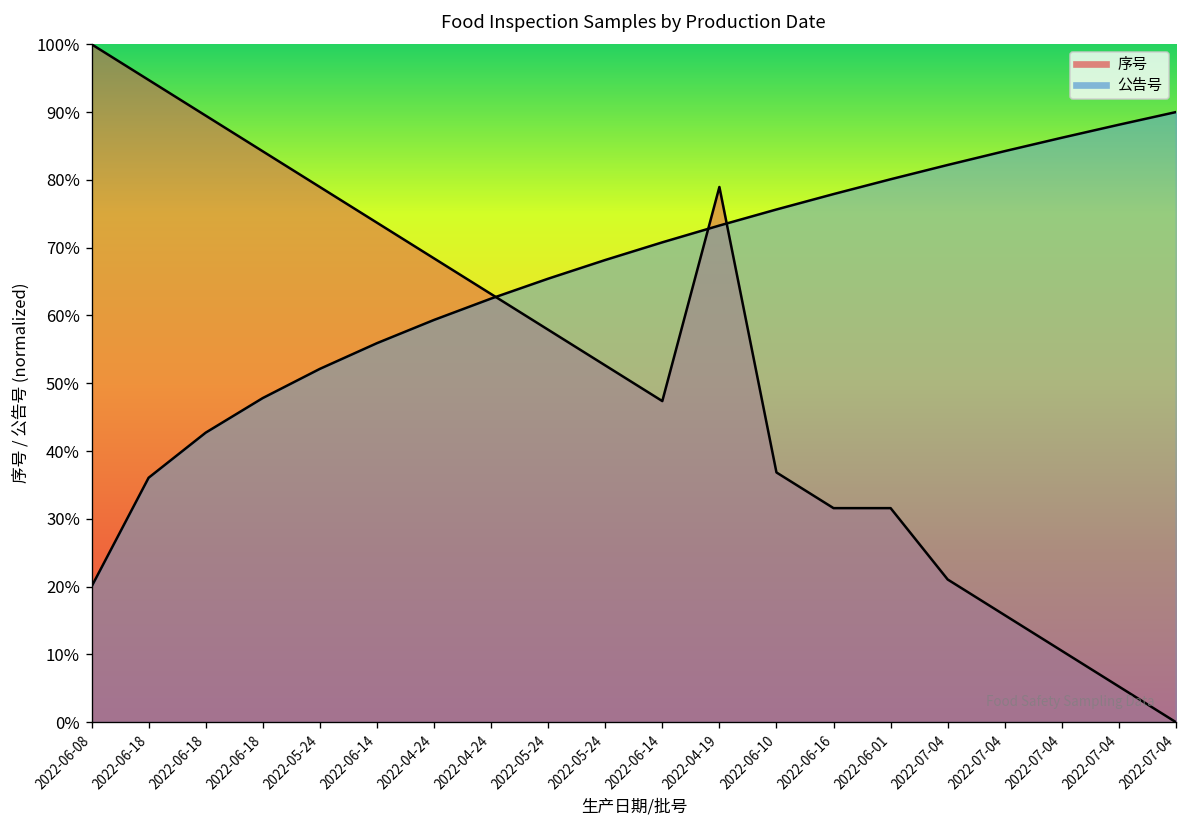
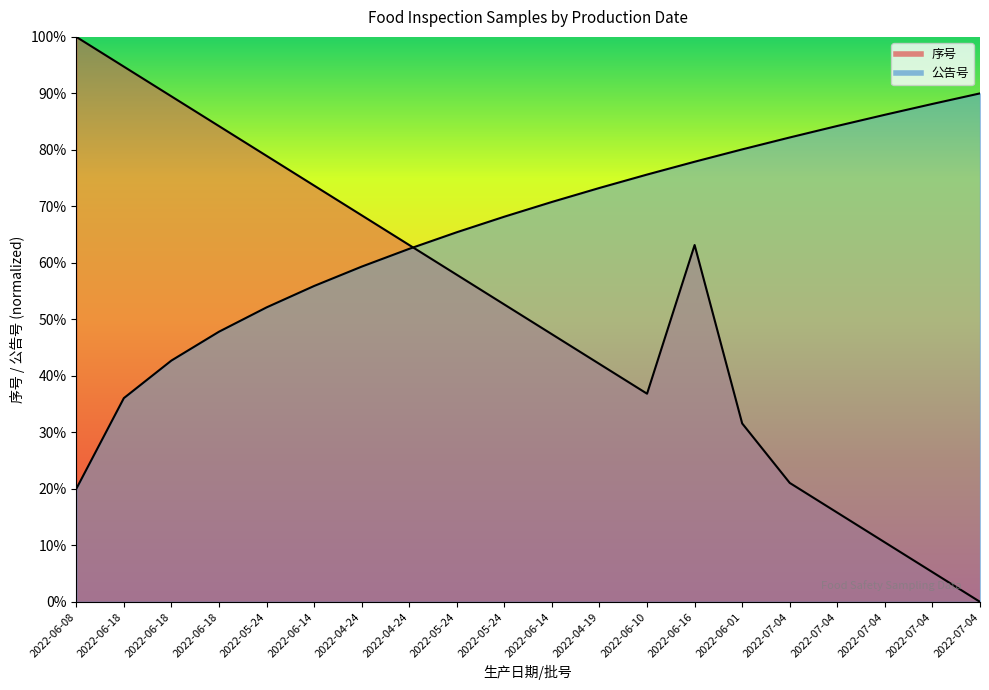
序号, 2022-04-19: 79% -> 42%
序号, 2022-06-16: 32% -> 63%
